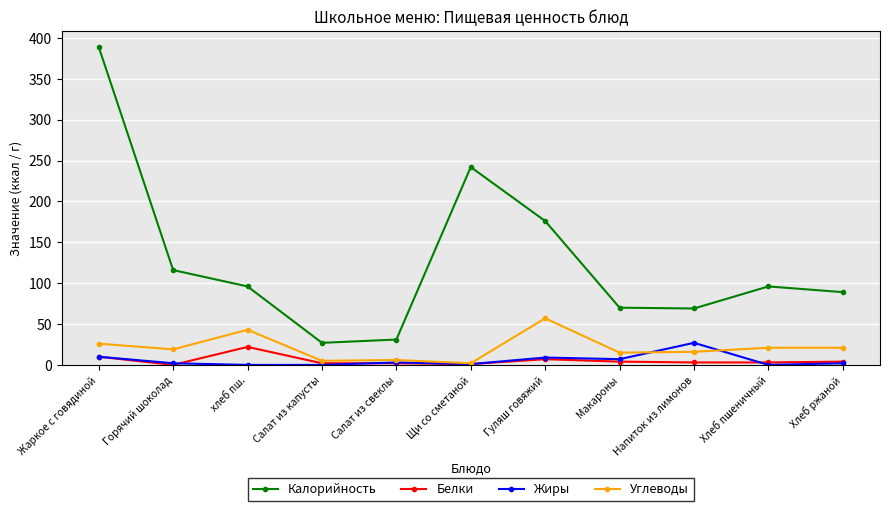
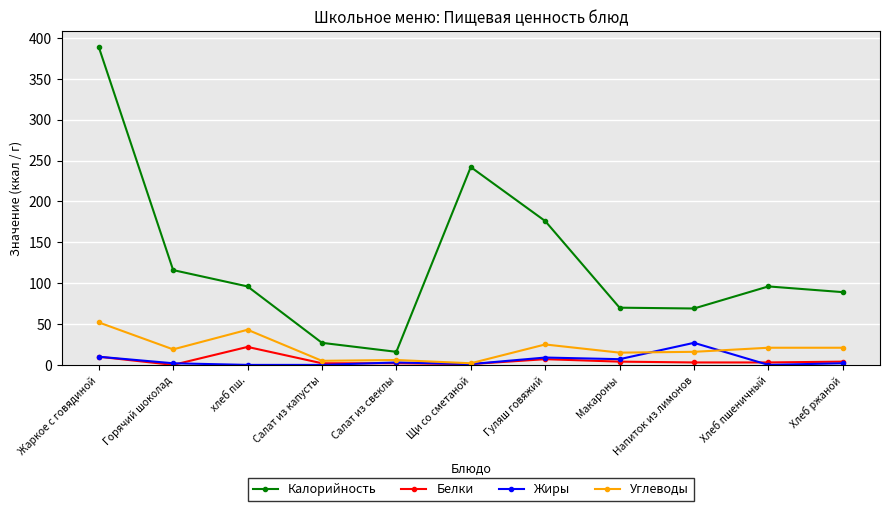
Углеводы, Жаркое с говядиной: 30 -> 50
Калорийность, Салат из свеклы: 30 -> 20
Углеводы, Гуляш говяжий: 60 -> 30
